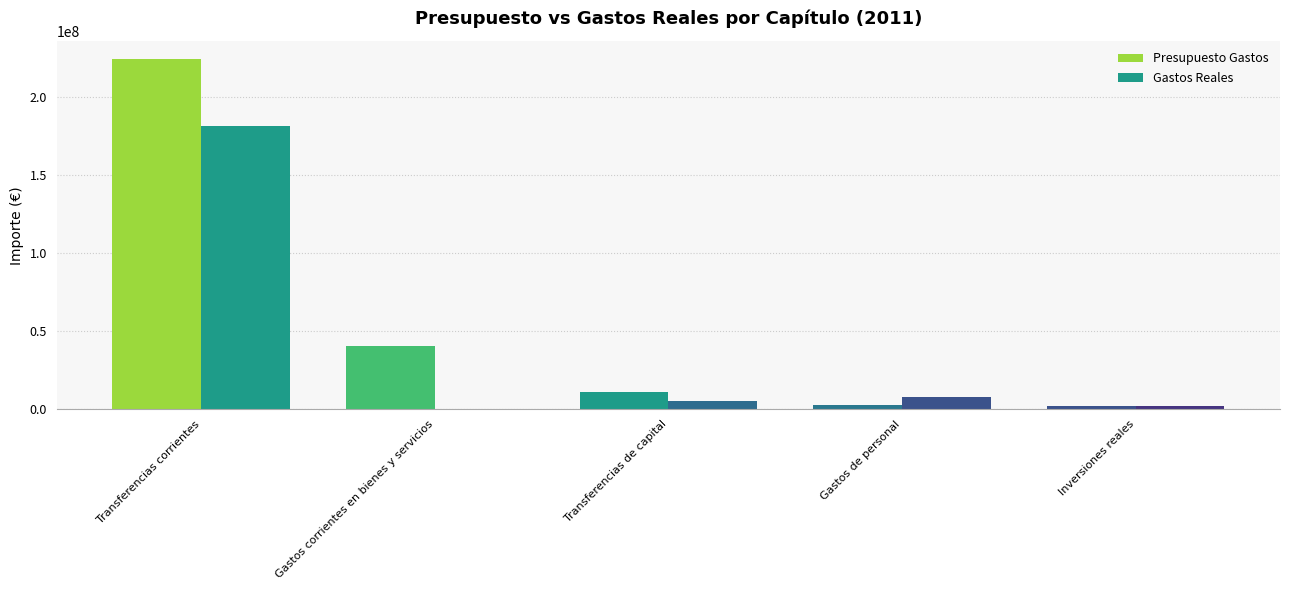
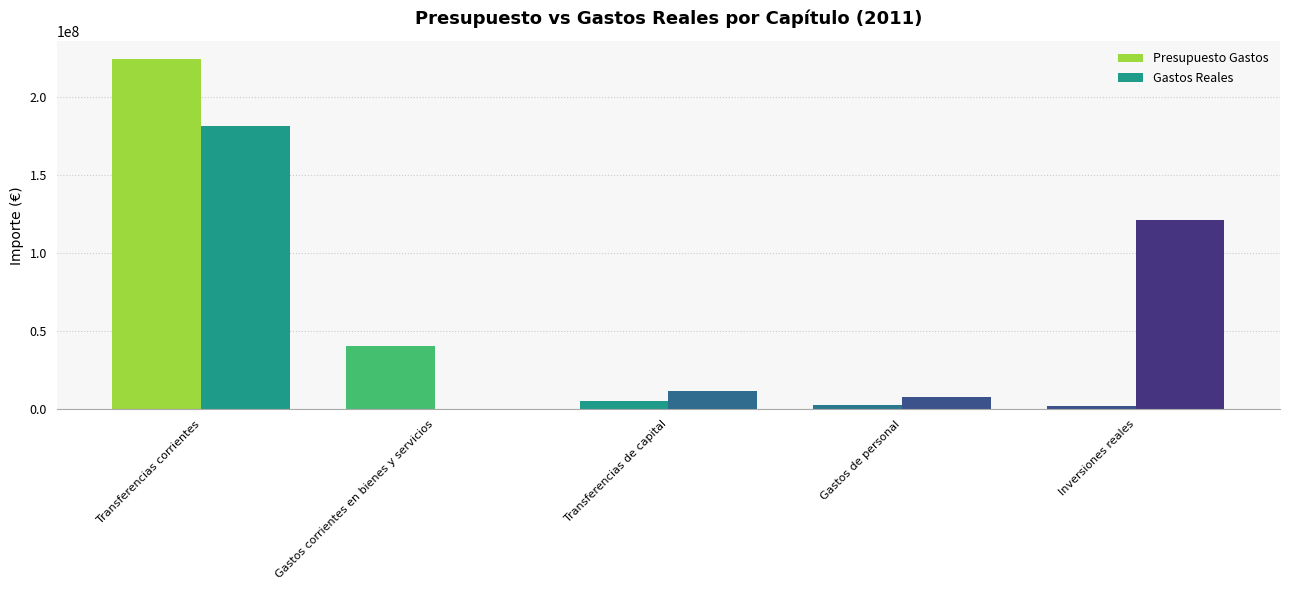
Presupuesto Gastos, Transferencias de capital: 11000000 -> 6000000
Gastos Reales, Transferencias de capital: 5000000 -> 11000000
Gastos Reales, Inversiones reales: 2000000 -> 121000000
